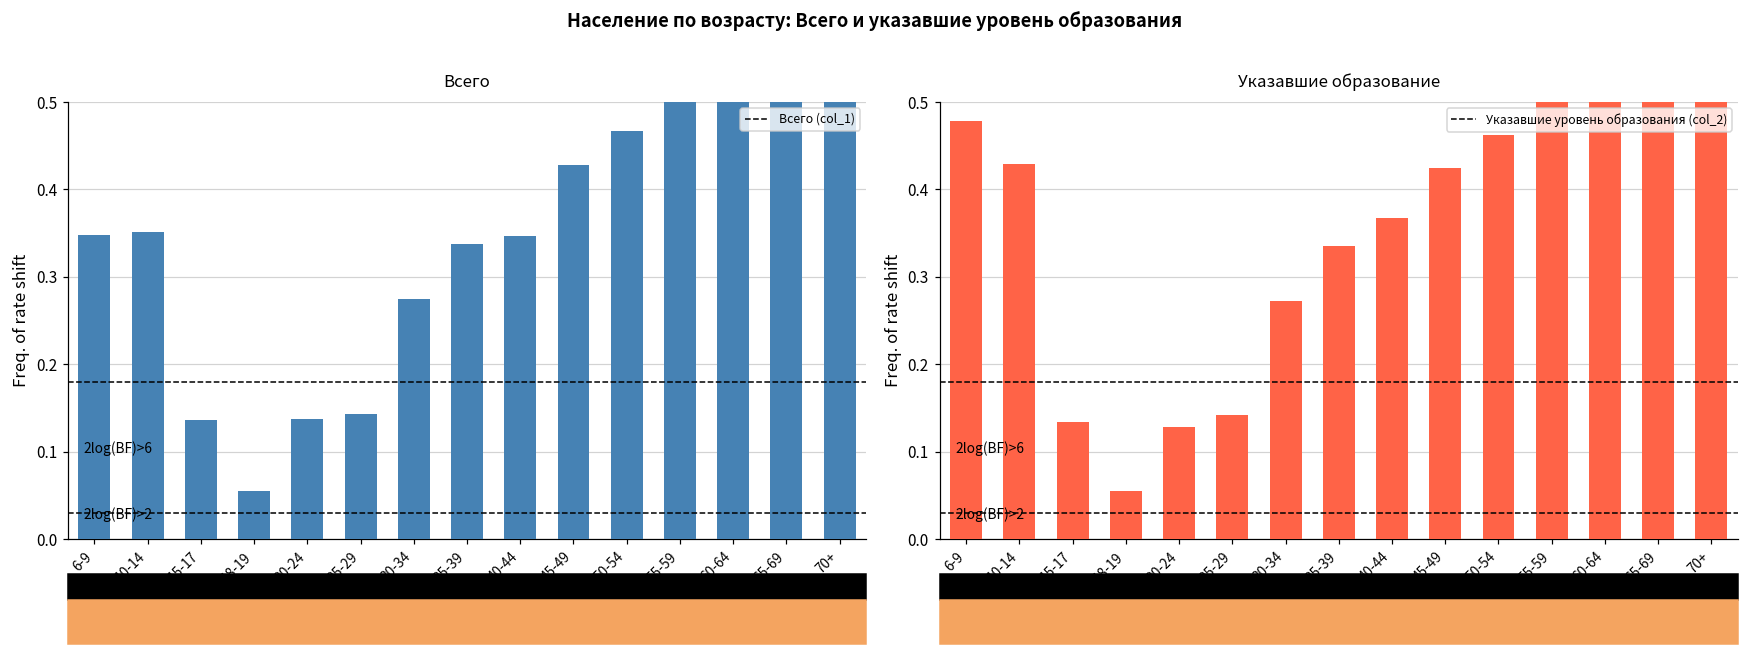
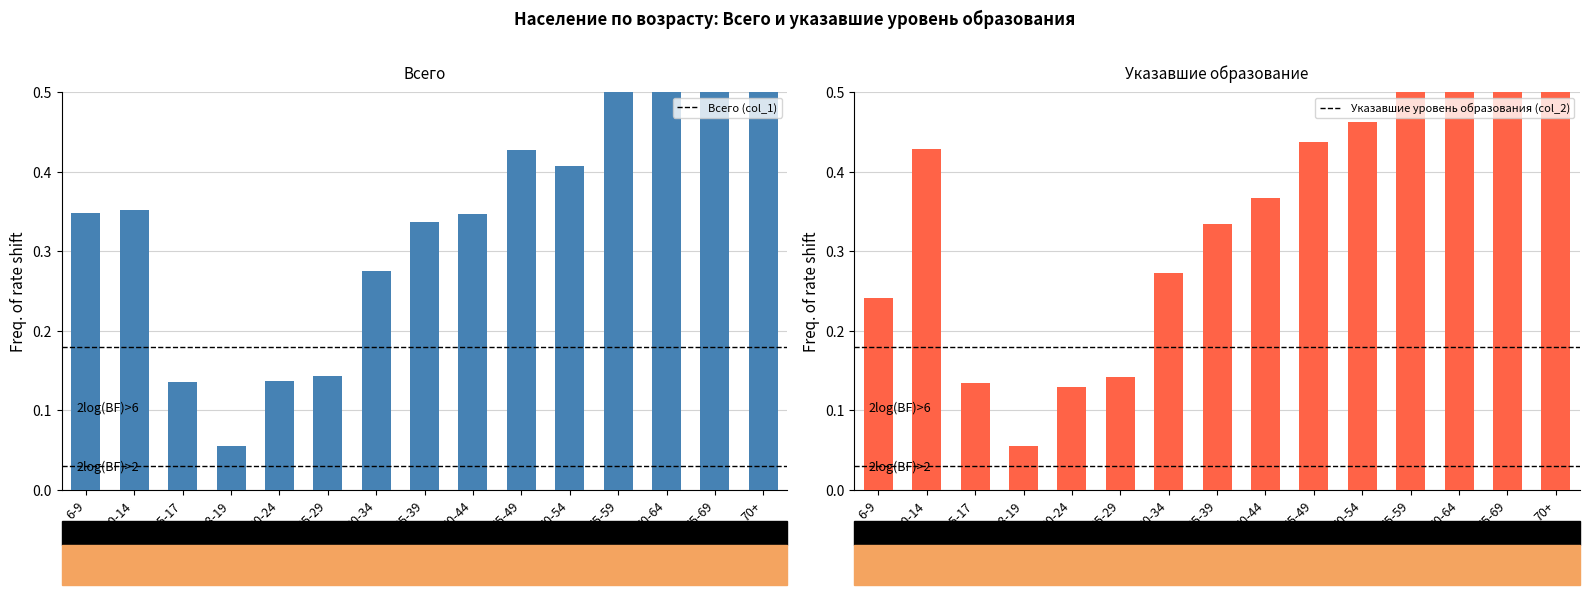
Всего, 50-54: 0.47 -> 0.41
Указавшие образование, 6-9: 0.48 -> 0.24
Указавшие образование, 45-49: 0.42 -> 0.44
